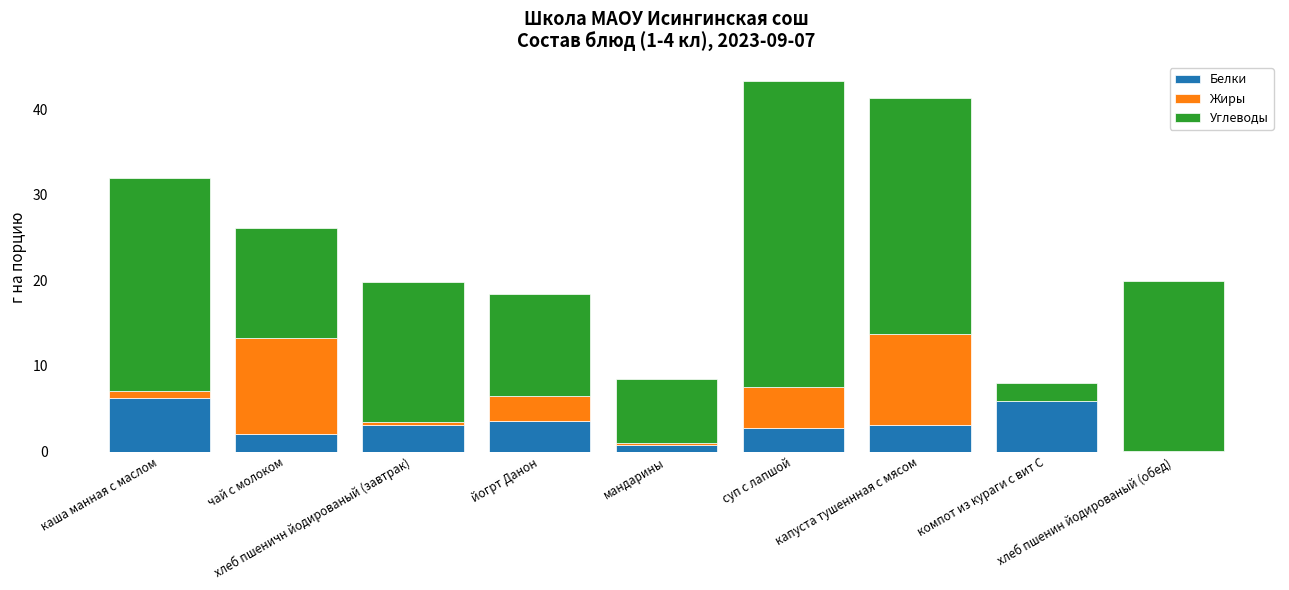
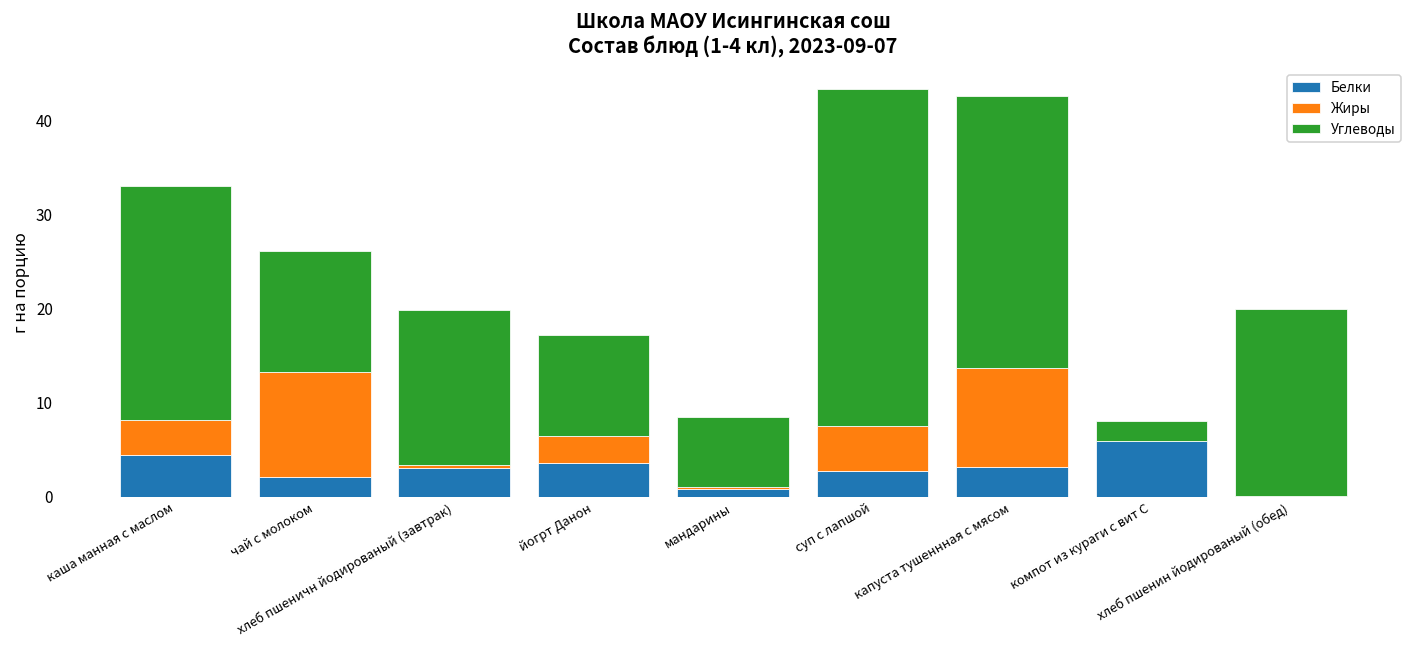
Белки, каша манная с маслом: 6 -> 4
Жиры, каша манная с маслом: 1 -> 4
Углеводы, йогрт Данон: 12 -> 11
Углеводы, капуста тушеннная с мясом: 28 -> 29
